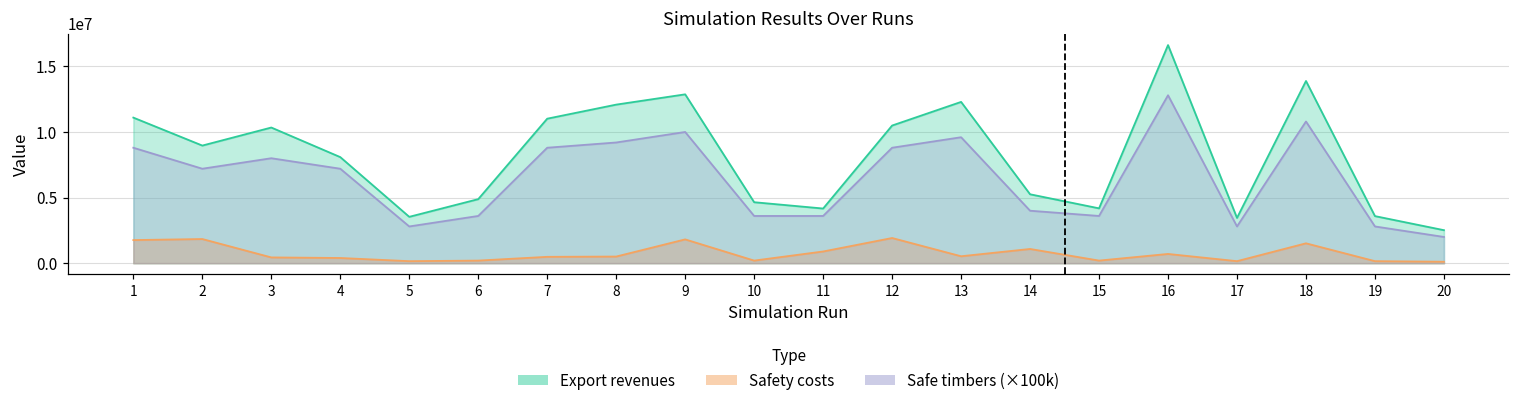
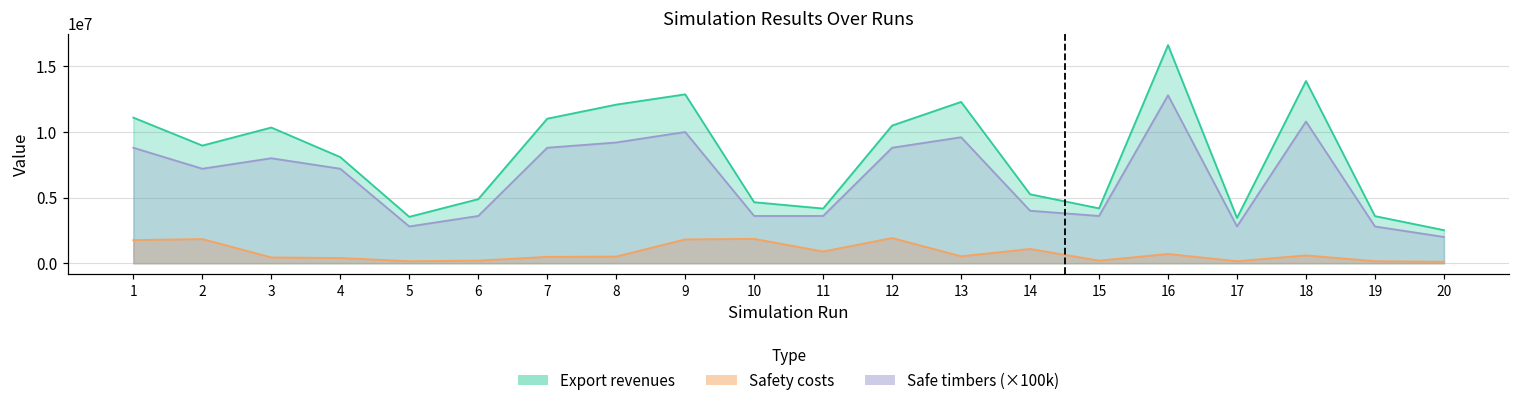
Safety costs, 10: 200000 -> 1900000
Safety costs, 18: 1500000 -> 600000
